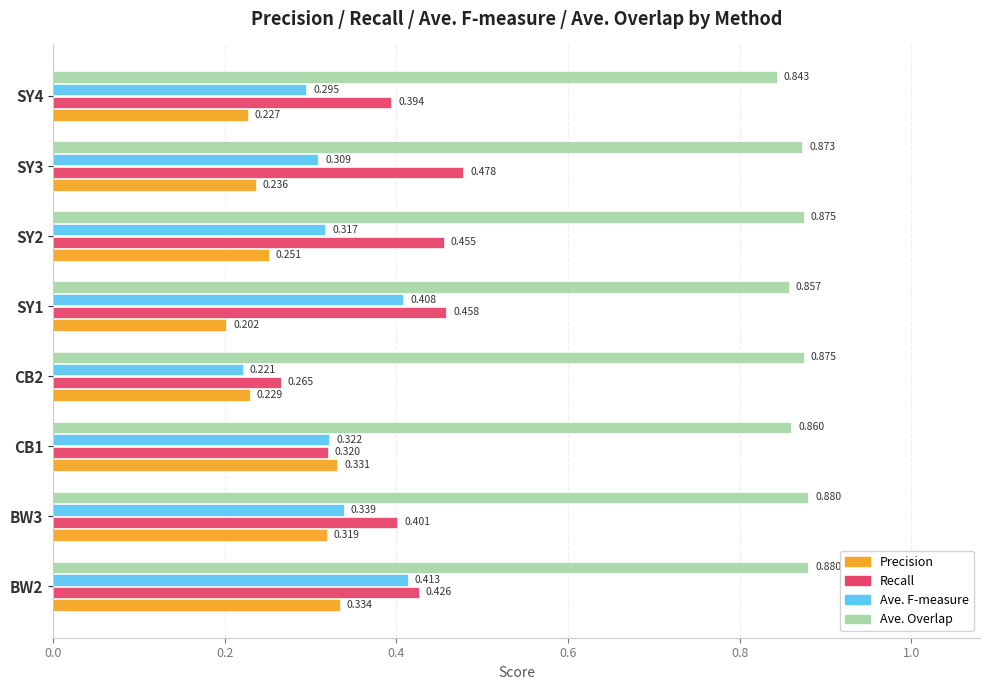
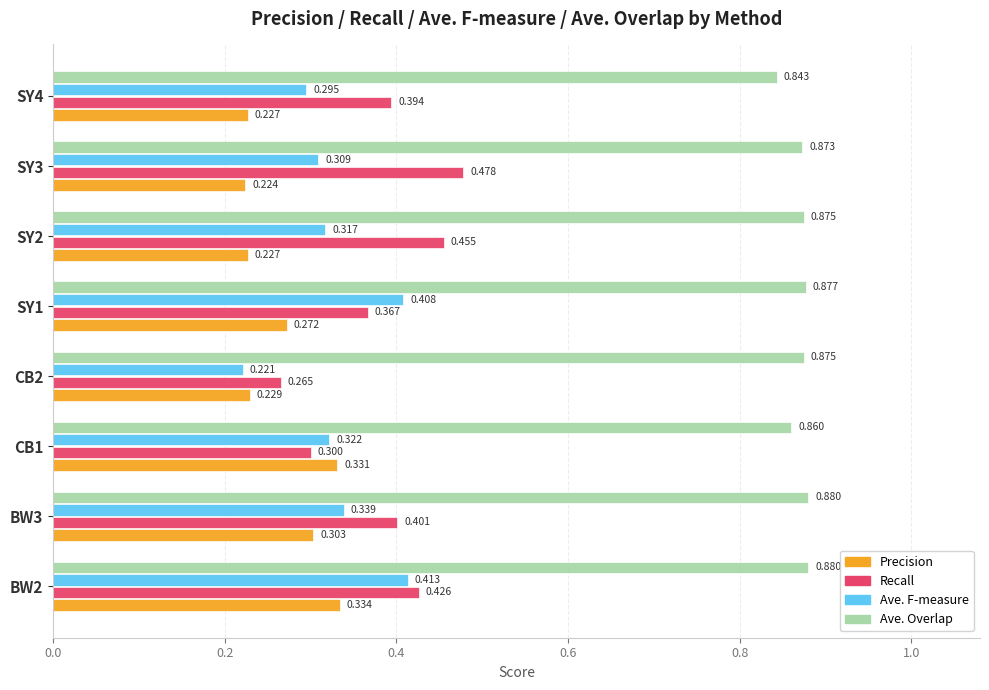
Precision, SY3: 0.236 -> 0.224
Precision, SY2: 0.251 -> 0.227
Ave. Overlap, SY1: 0.857 -> 0.877
Recall, SY1: 0.458 -> 0.367
Precision, SY1: 0.202 -> 0.272
Recall, CB1: 0.320 -> 0.300
Precision, BW3: 0.319 -> 0.303
